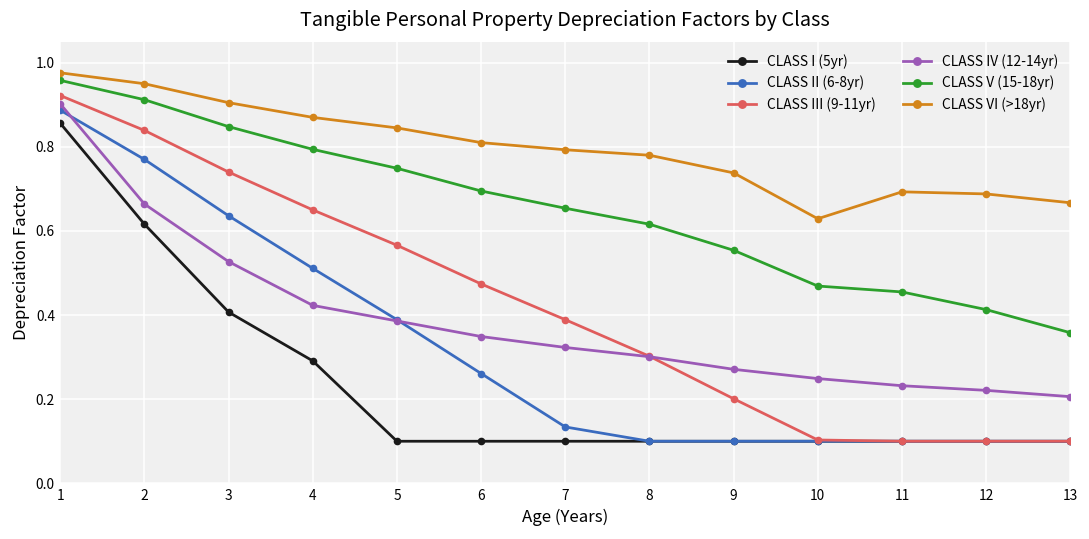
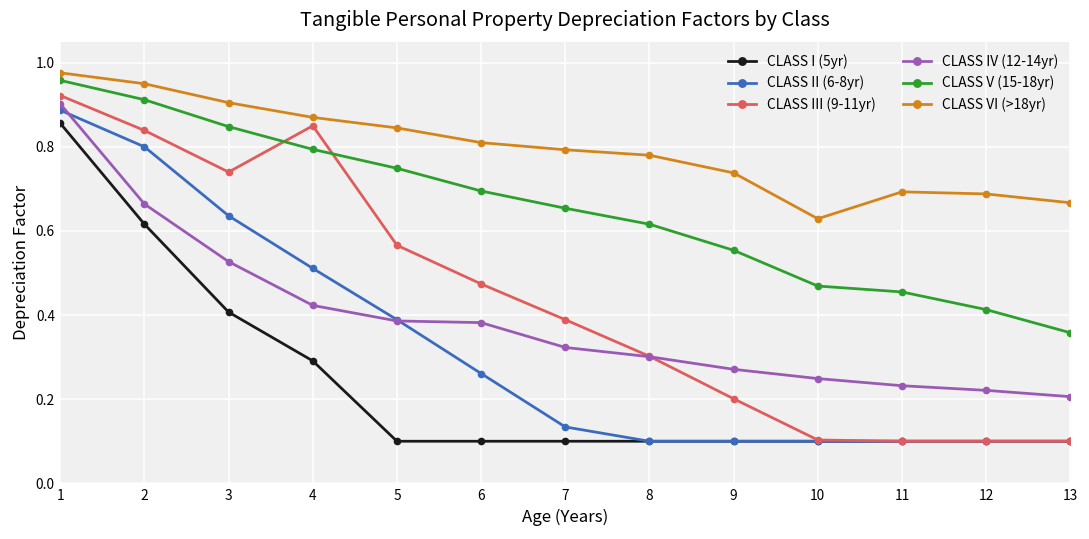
CLASS II (6-8yr), 2: 0.77 -> 0.80
CLASS III (9-11yr), 4: 0.65 -> 0.85
CLASS IV (12-14yr), 6: 0.35 -> 0.38
